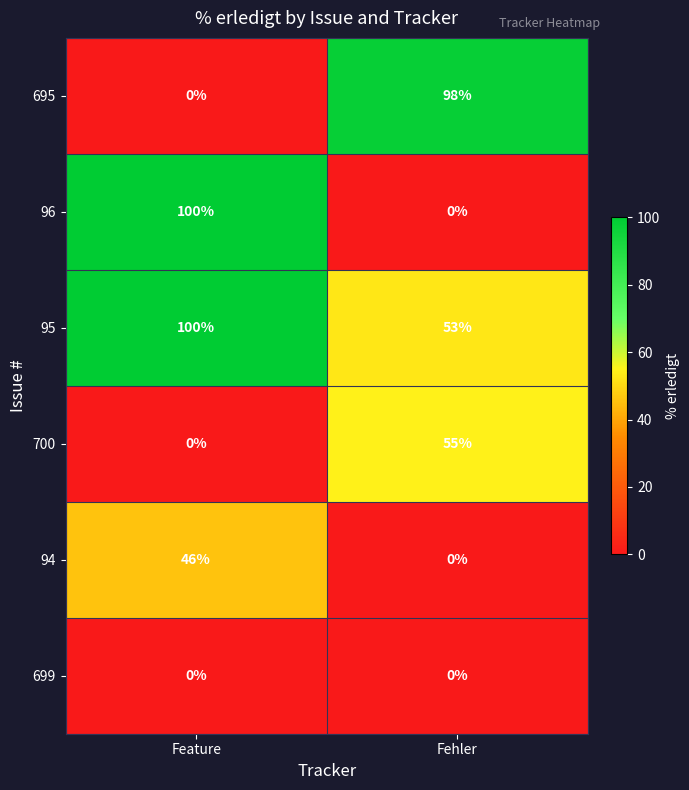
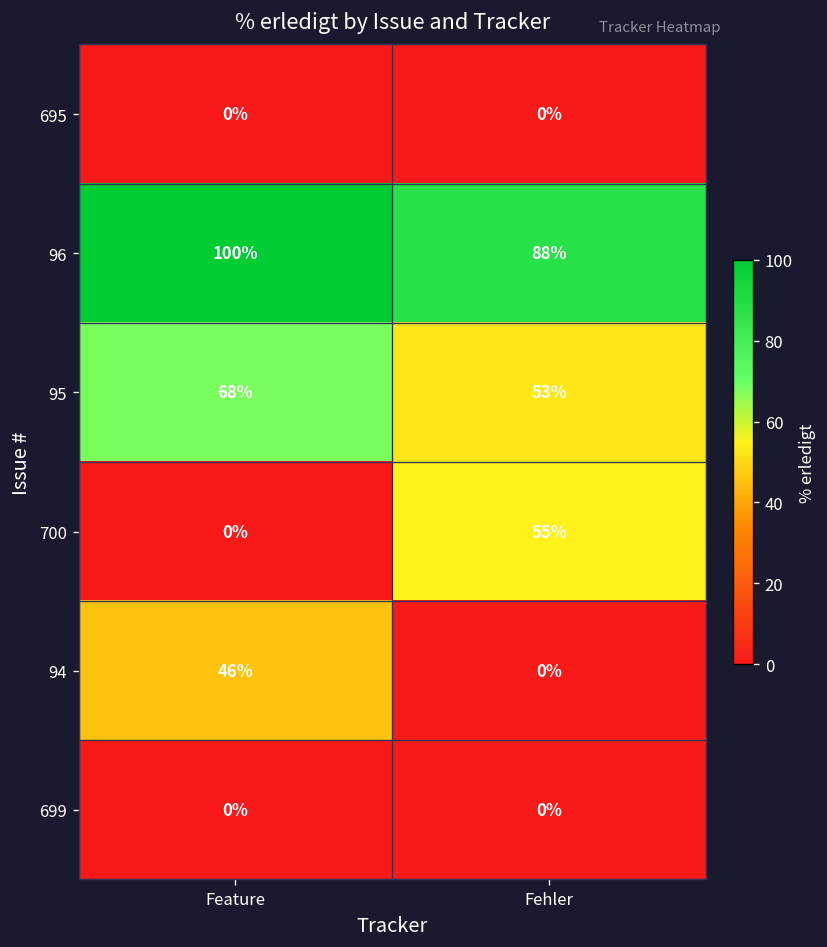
695, Fehler: 98% -> 0%
96, Fehler: 0% -> 88%
95, Feature: 100% -> 68%
